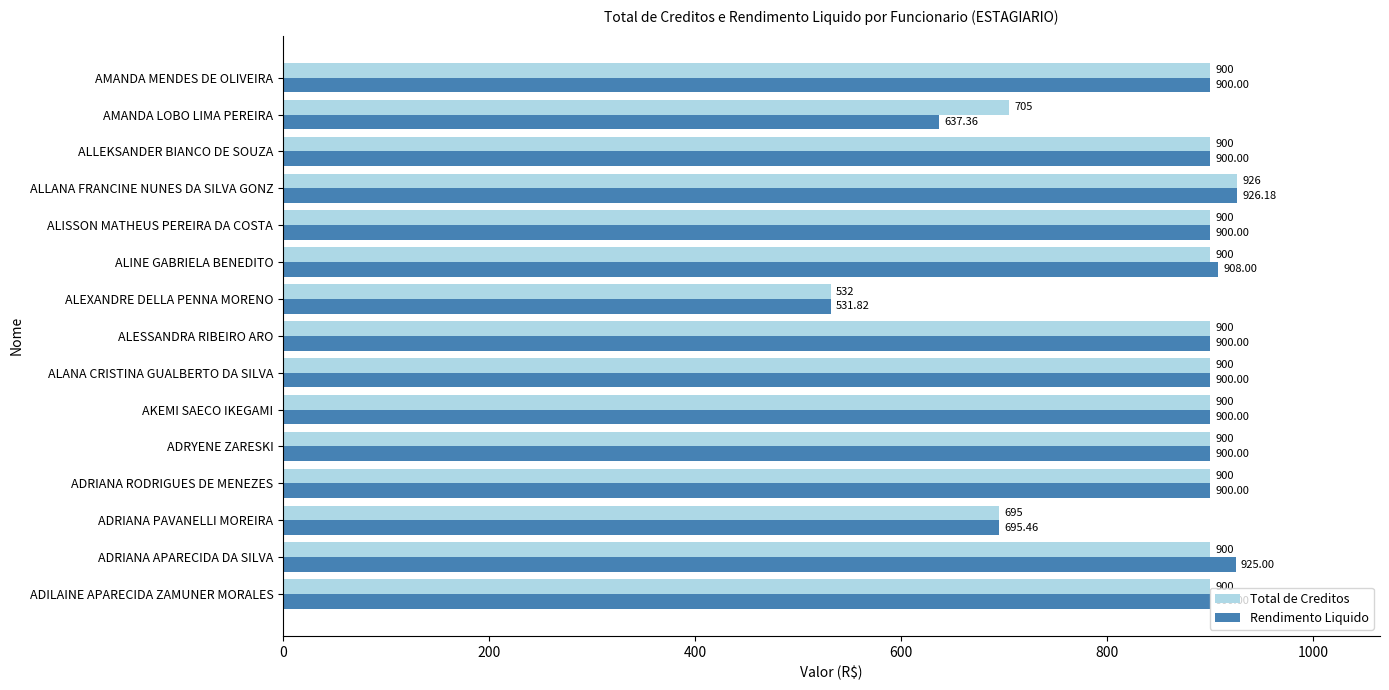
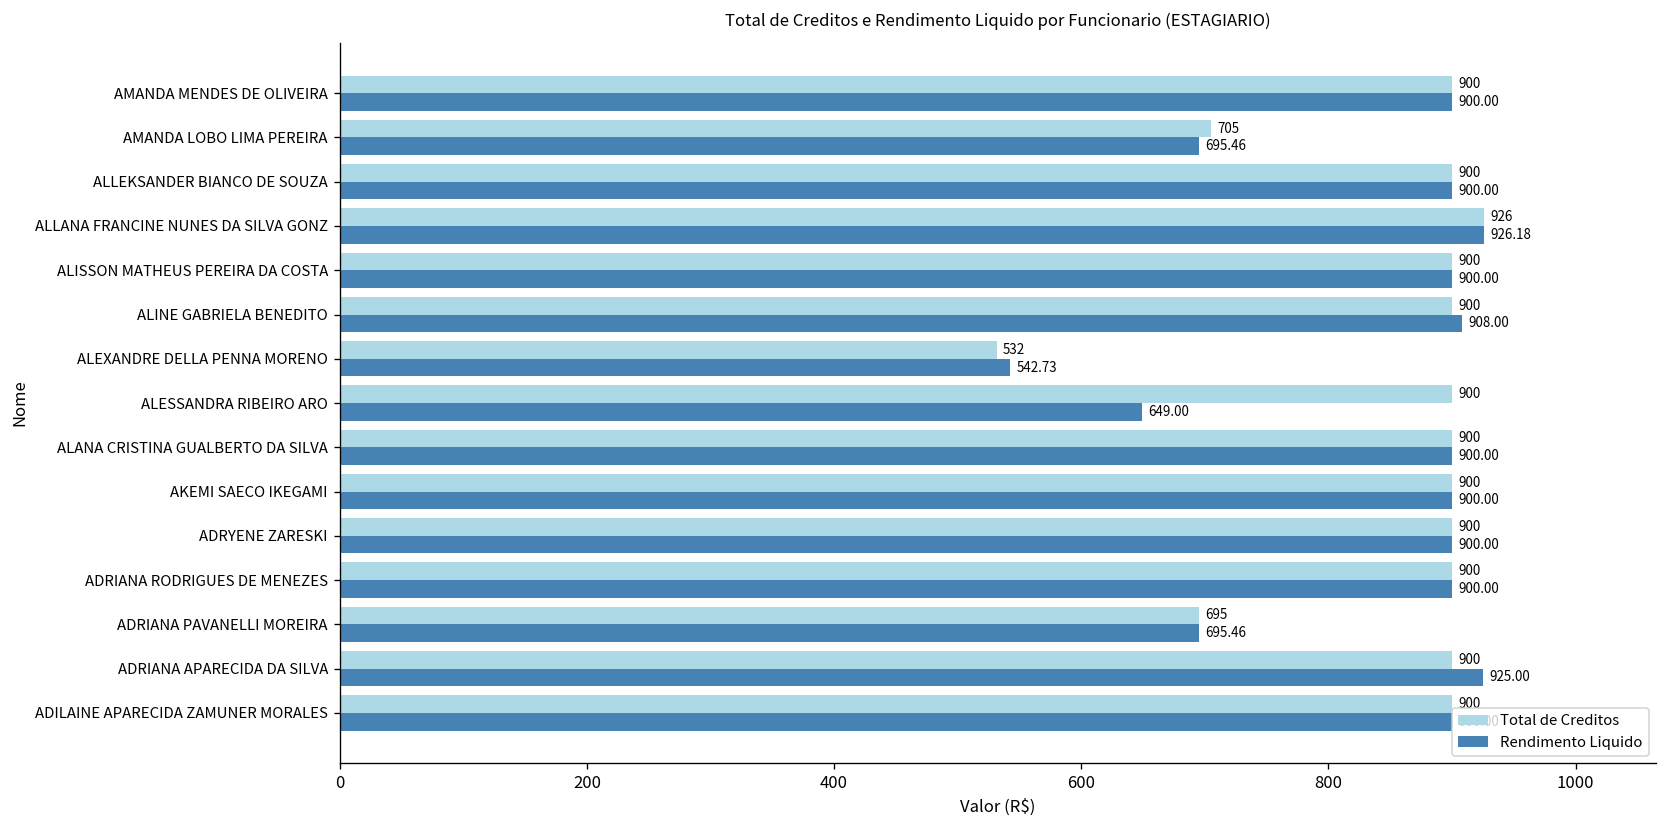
Rendimento Liquido, AMANDA LOBO LIMA PEREIRA: 637.36 -> 695.46
Rendimento Liquido, ALEXANDRE DELLA PENNA MORENO: 531.82 -> 542.73
Rendimento Liquido, ALESSANDRA RIBEIRO ARO: 900.00 -> 649.00
